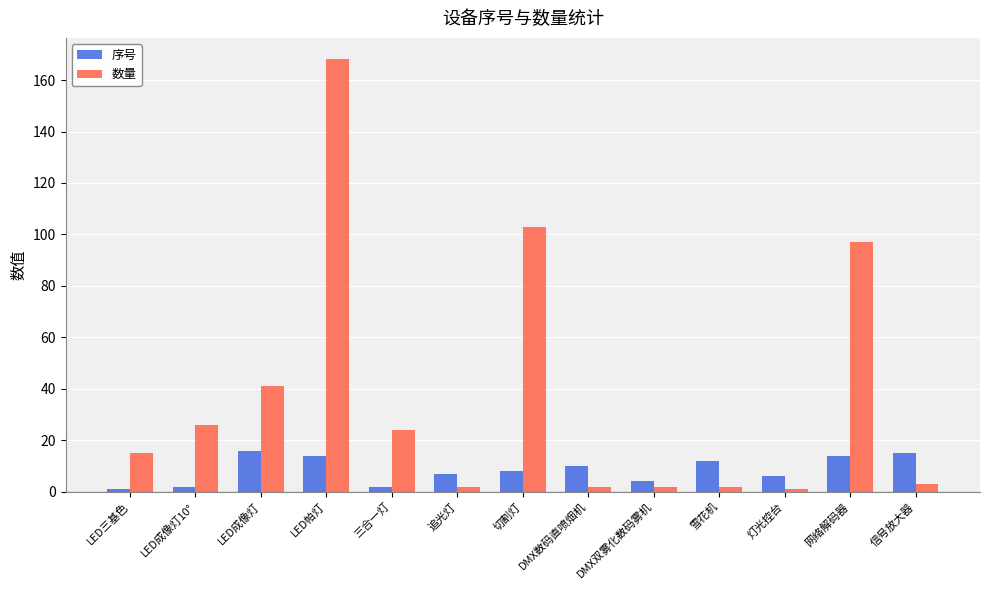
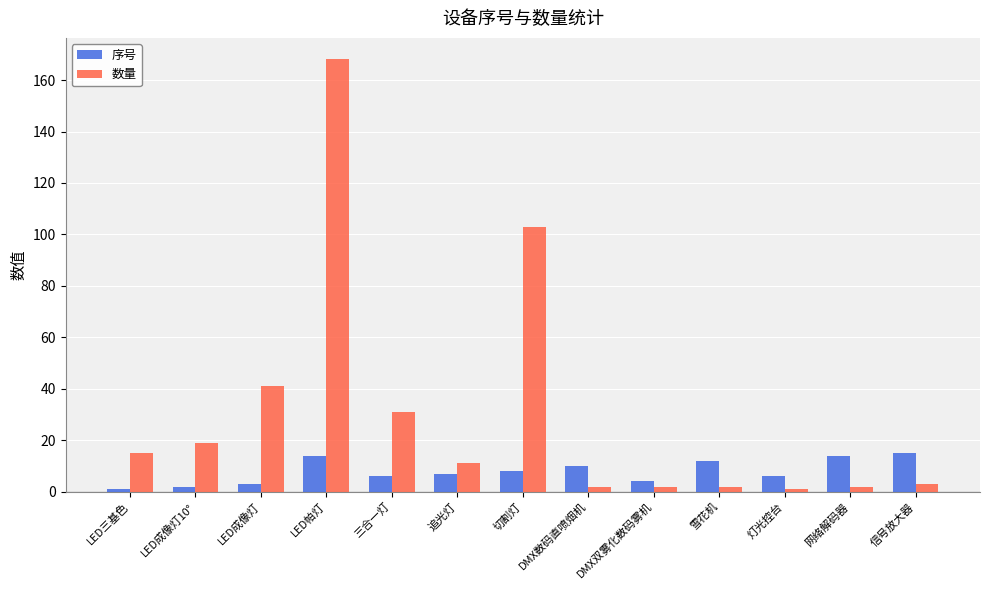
数量, LED成像灯10°: 26 -> 19
序号, LED成像灯: 16 -> 3
序号, 三合一灯: 2 -> 6
数量, 三合一灯: 24 -> 31
数量, 追光灯: 2 -> 11
数量, 网络解码器: 97 -> 2
